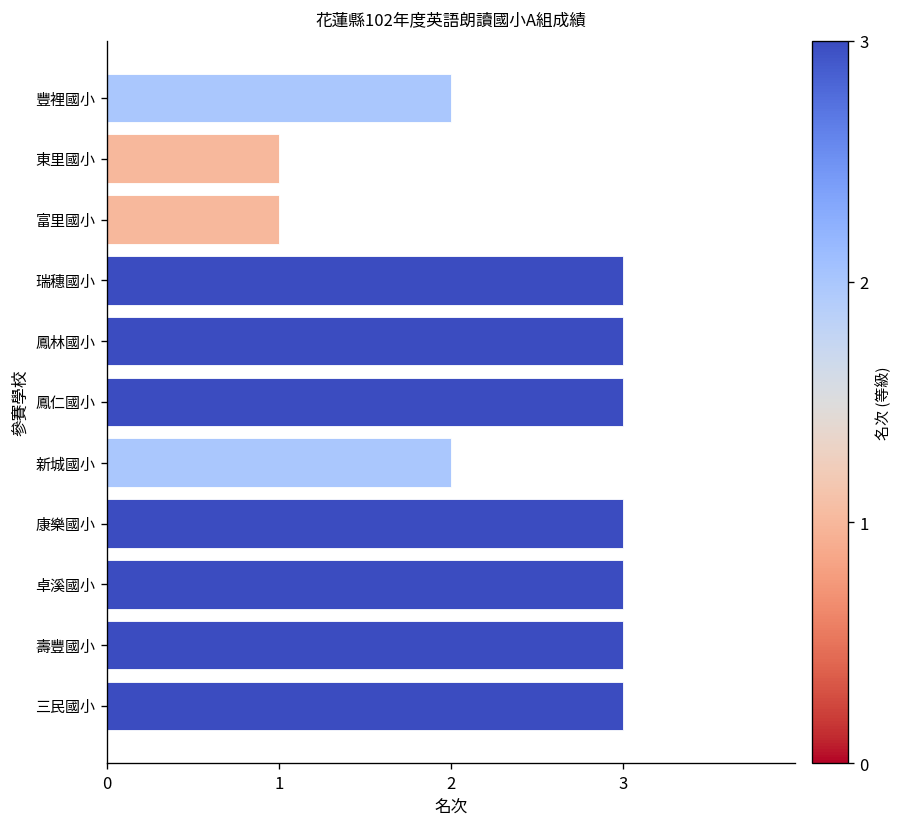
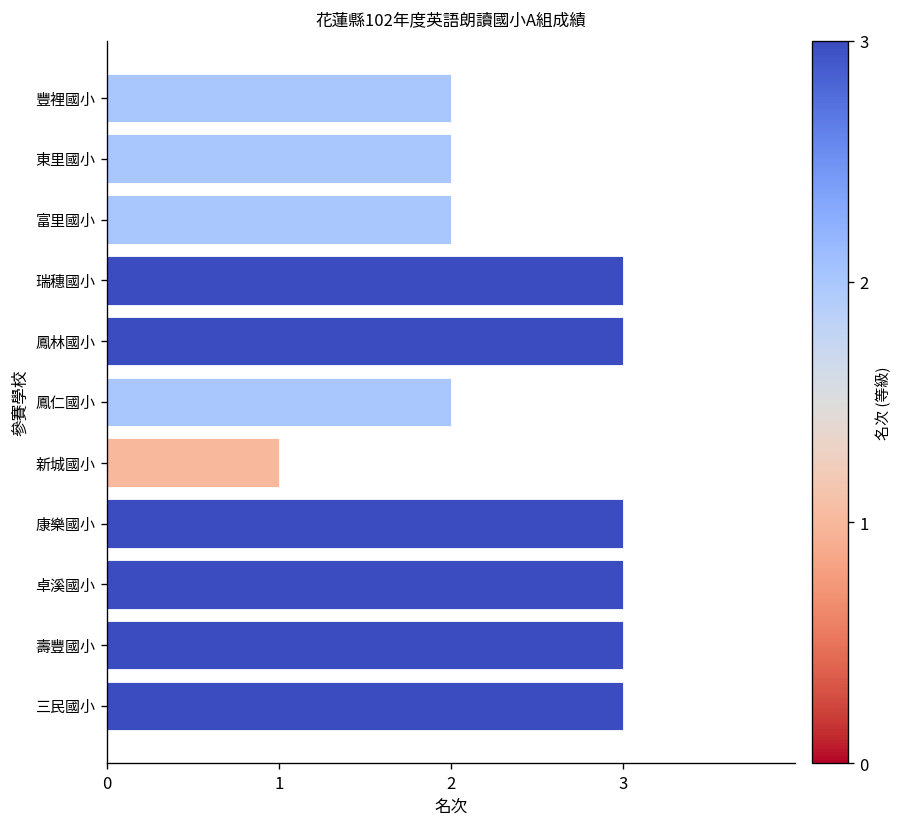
東里國小: 1 -> 2
富里國小: 1 -> 2
鳳仁國小: 3 -> 2
新城國小: 2 -> 1
